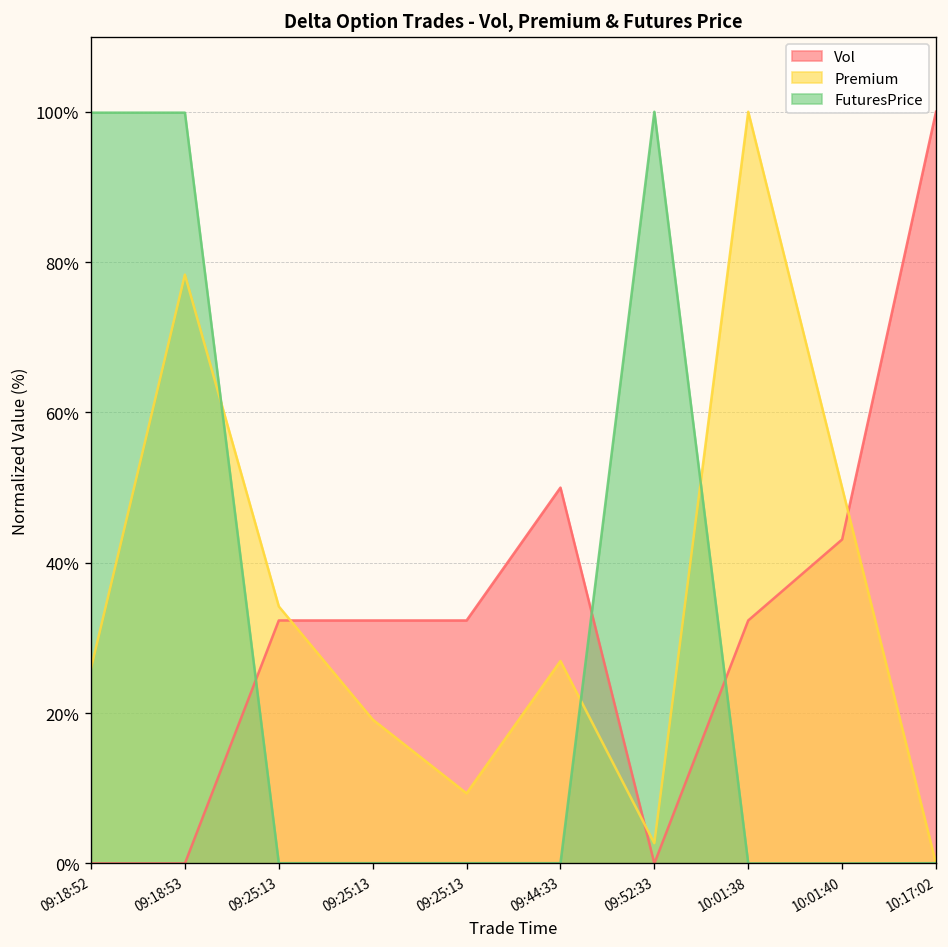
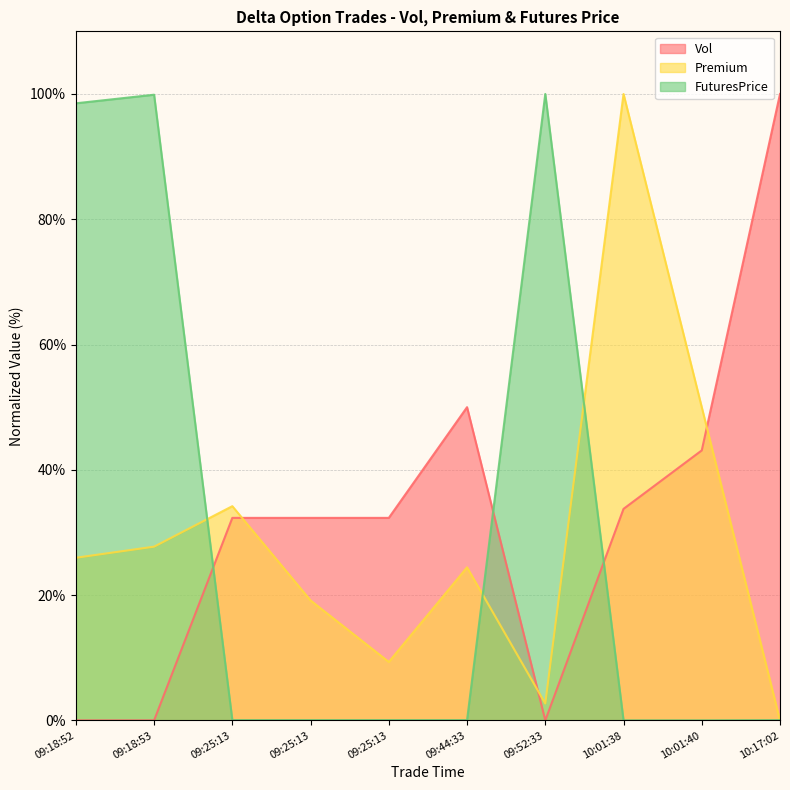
FuturesPrice, 09:18:52: 100% -> 99%
Premium, 09:18:53: 78% -> 28%
Premium, 09:44:33: 27% -> 24%
Vol, 10:01:38: 32% -> 34%
